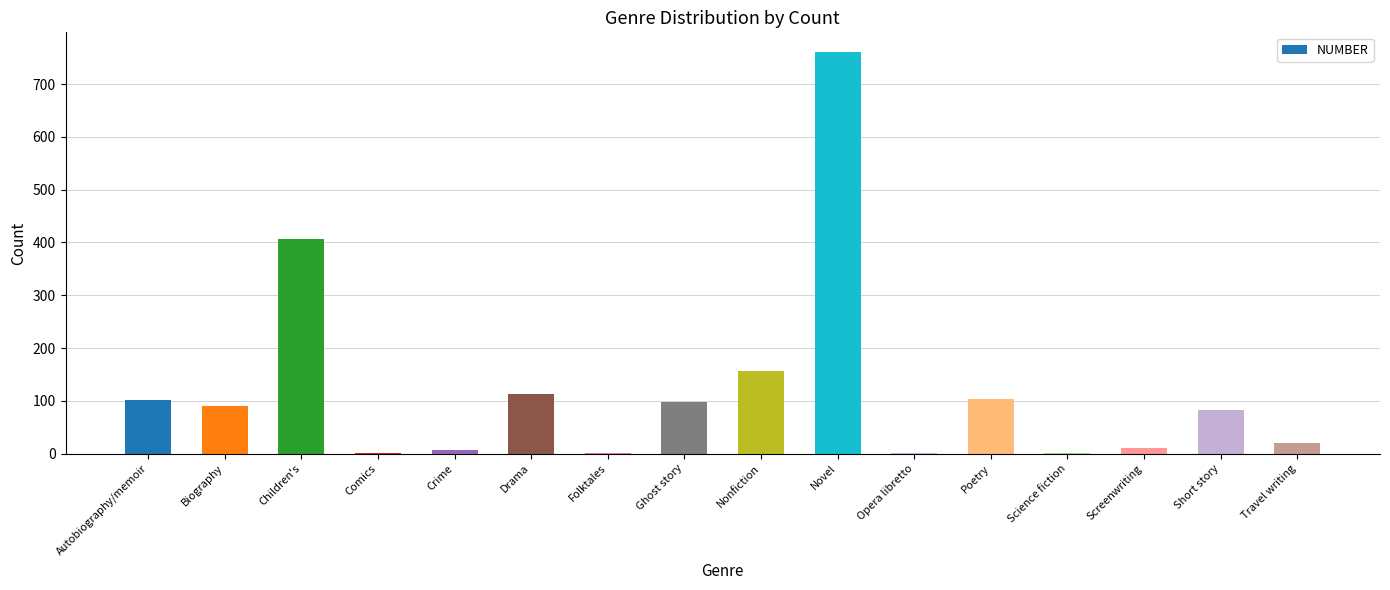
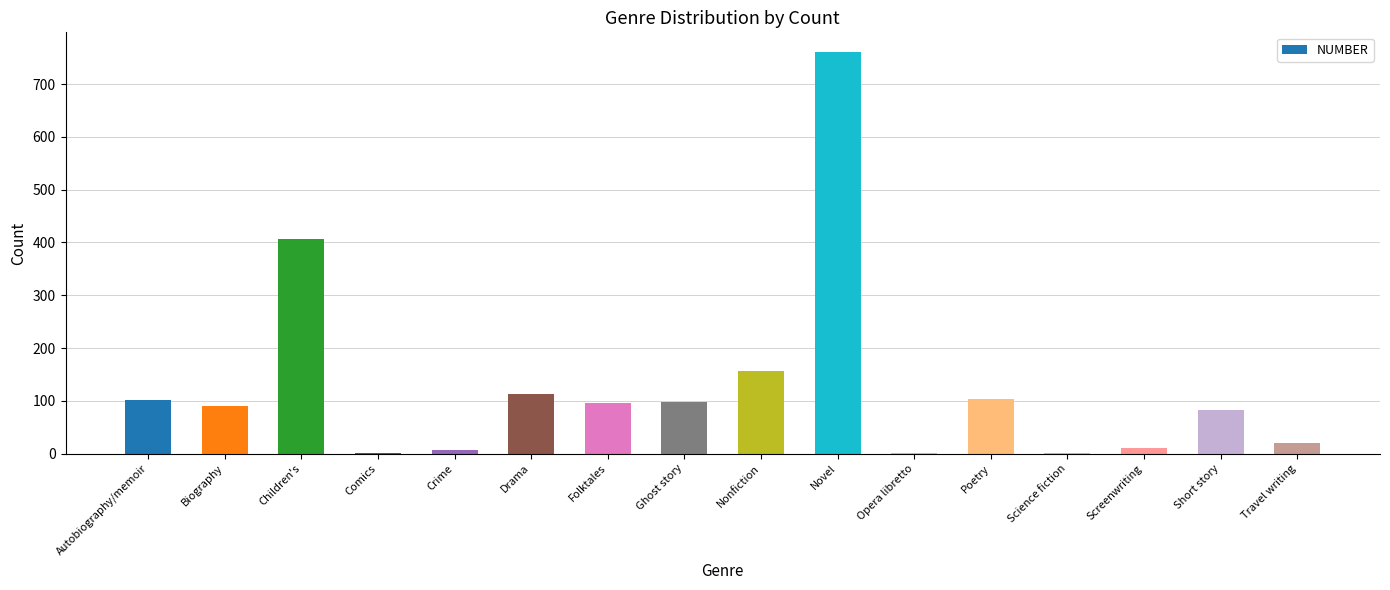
Folktales: 0 -> 100
